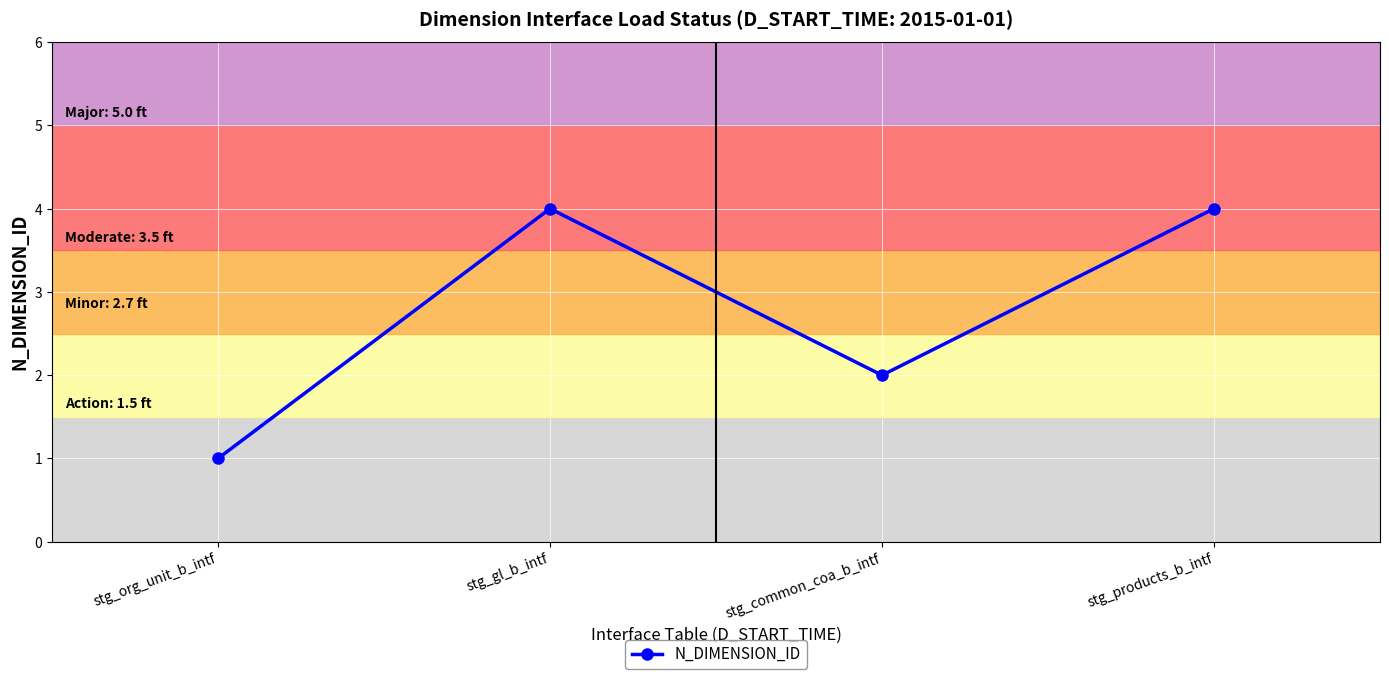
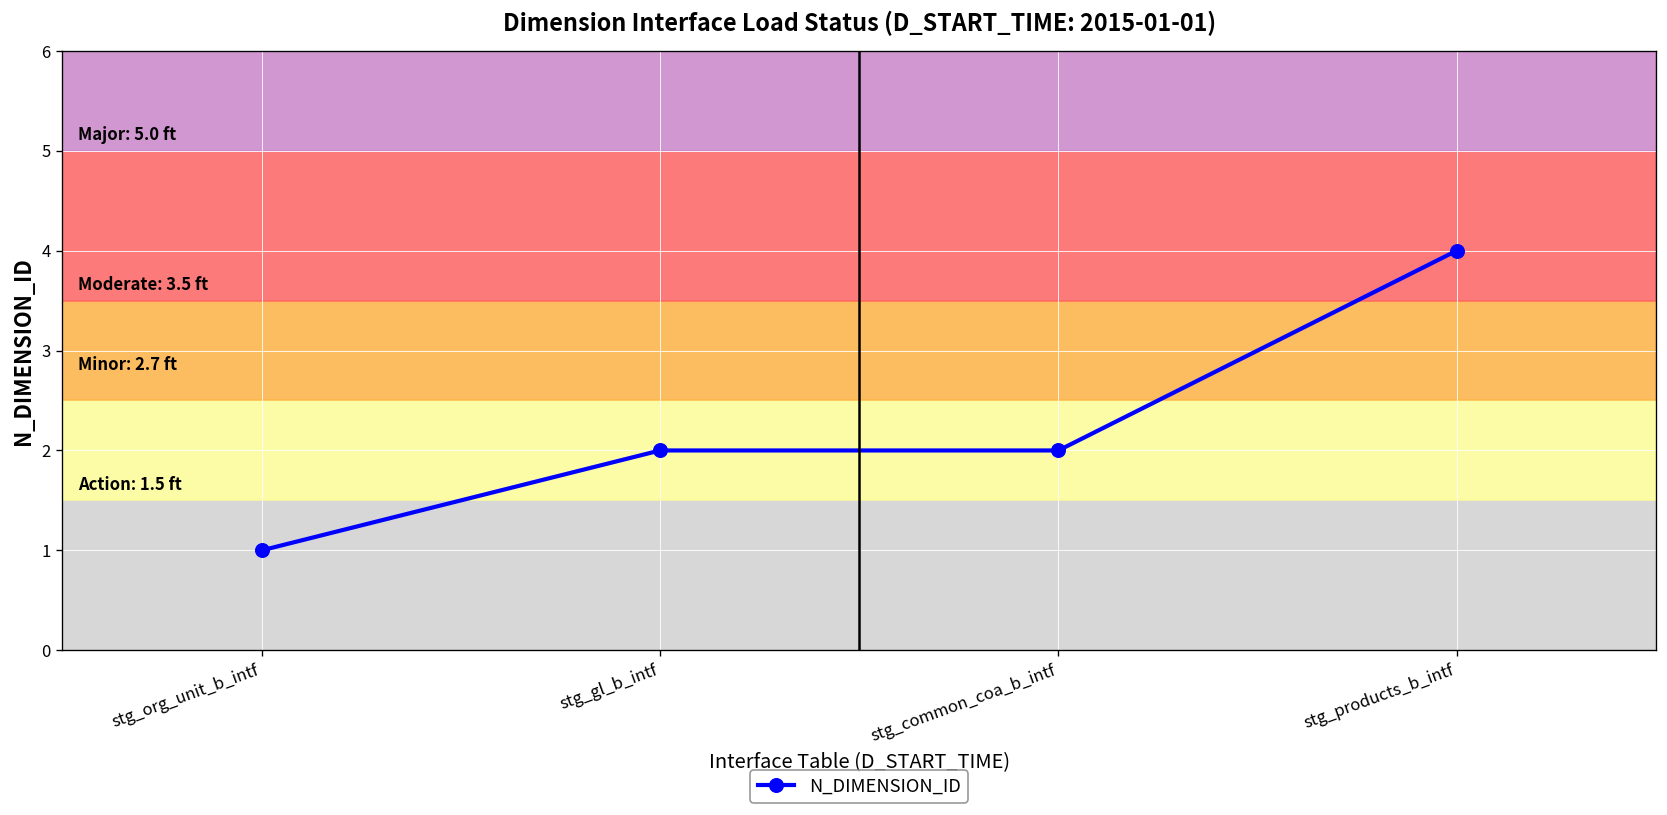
stg_gl_b_intf: 4 -> 2
